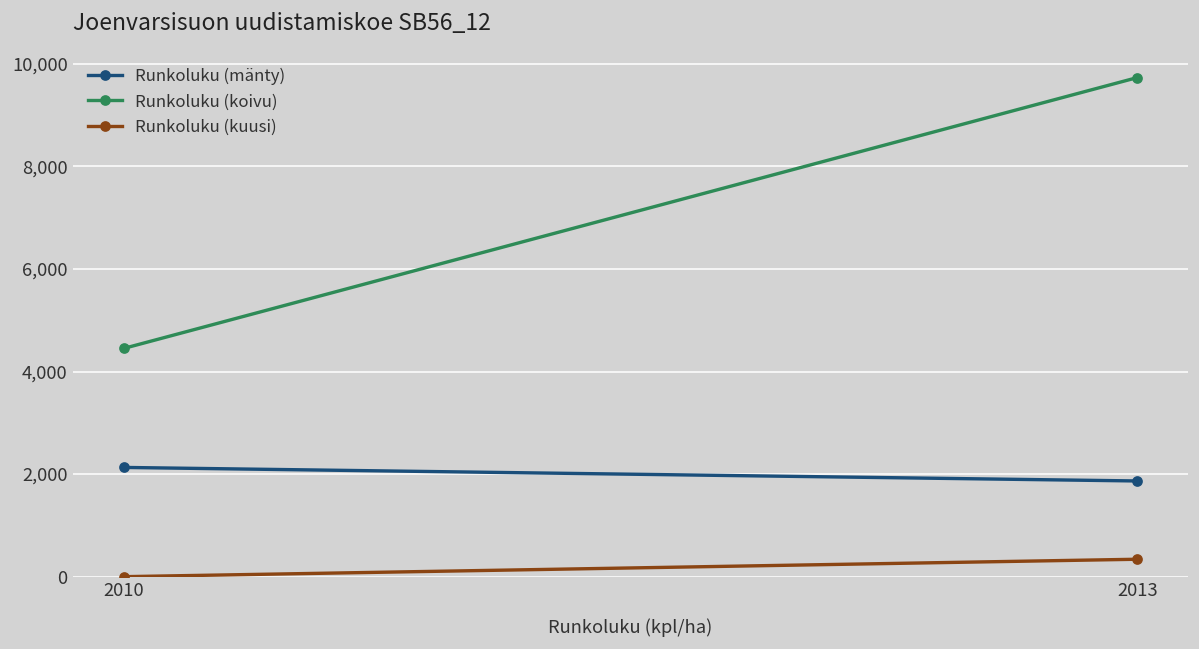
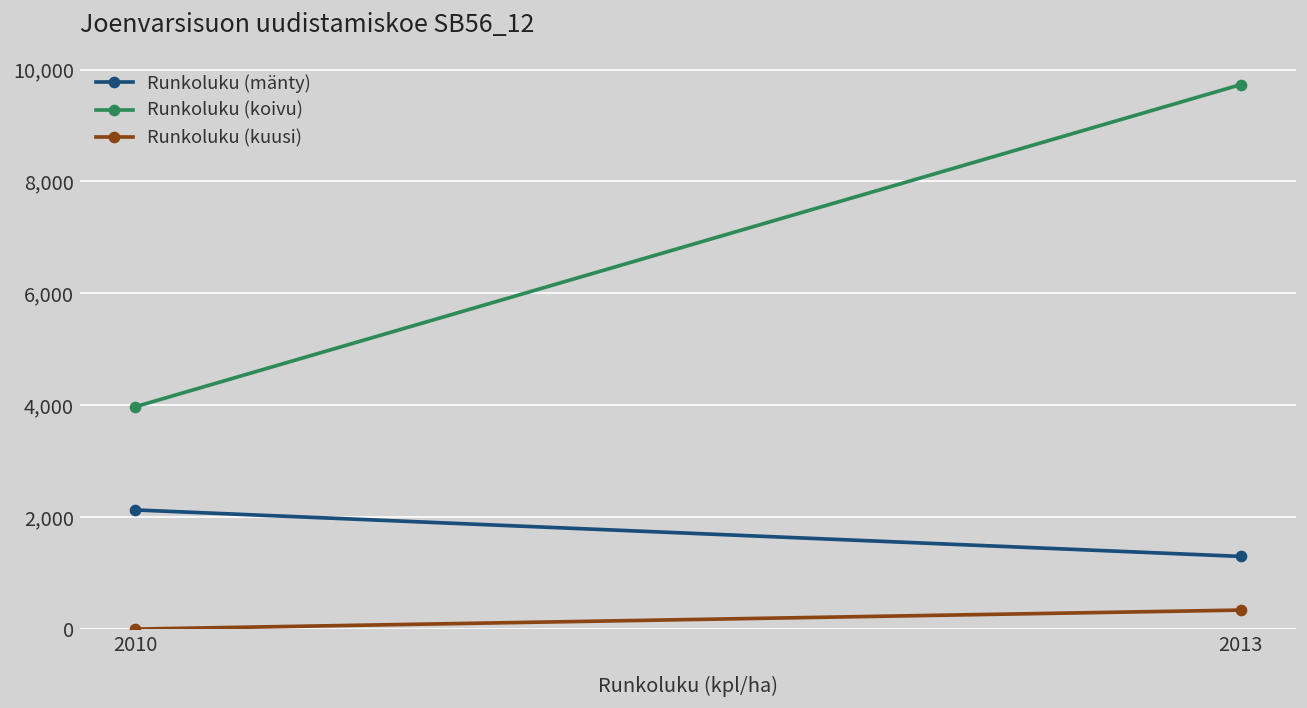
Runkoluku (koivu), 2010: 4,500 -> 4,000
Runkoluku (mänty), 2013: 1,900 -> 1,300
